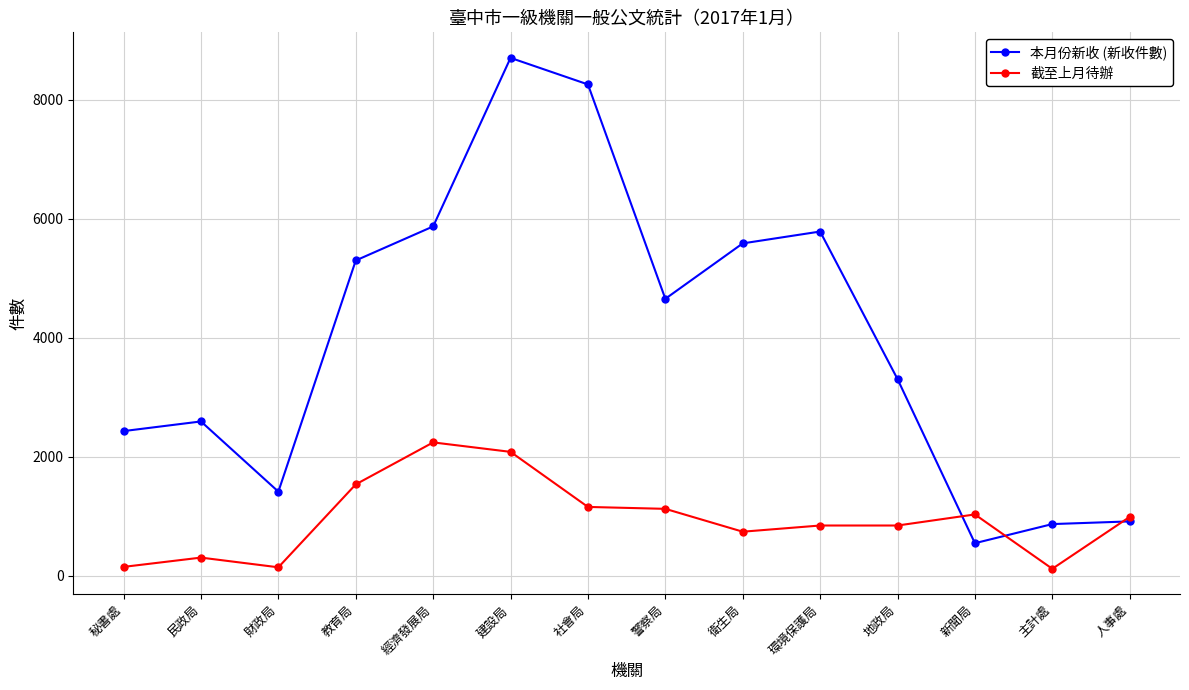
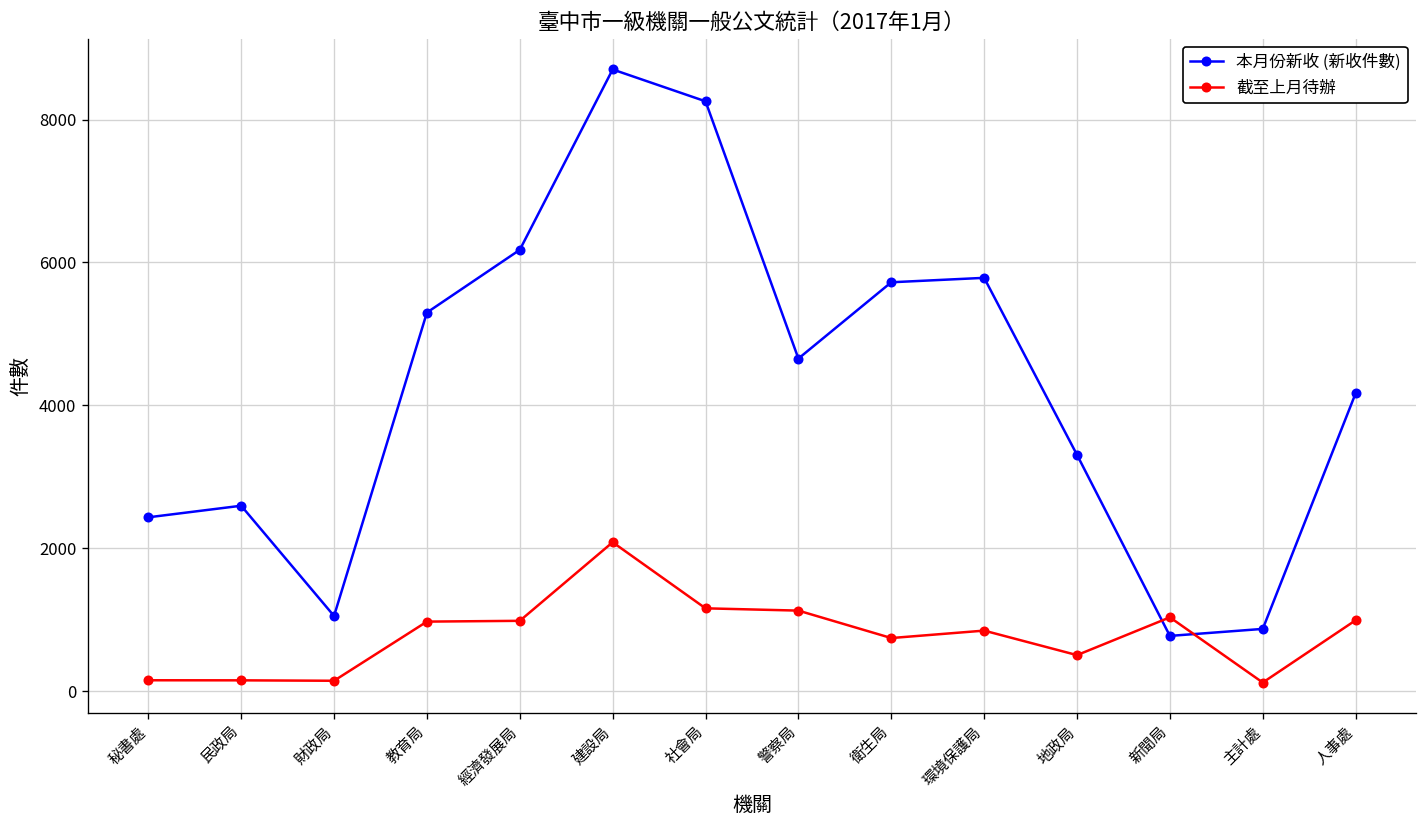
截至上月待辦, 民政局: 300 -> 200
本月份新收 (新收件數), 財政局: 1400 -> 1100
截至上月待辦, 教育局: 1500 -> 1000
本月份新收 (新收件數), 經濟發展局: 5900 -> 6200
截至上月待辦, 經濟發展局: 2200 -> 1000
本月份新收 (新收件數), 衛生局: 5600 -> 5700
截至上月待辦, 地政局: 800 -> 500
本月份新收 (新收件數), 新聞局: 500 -> 800
本月份新收 (新收件數), 人事處: 900 -> 4200
